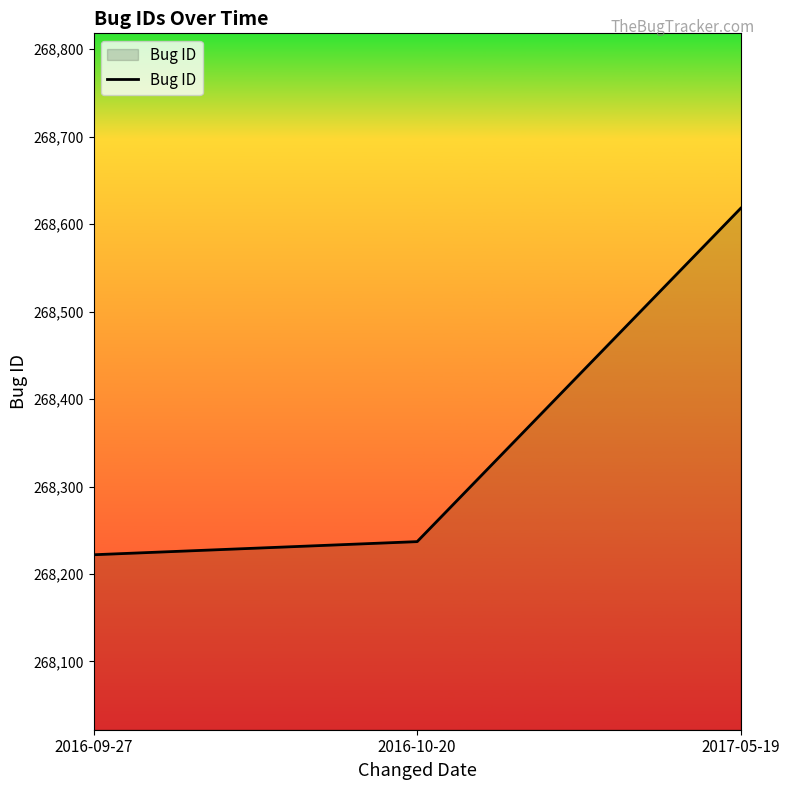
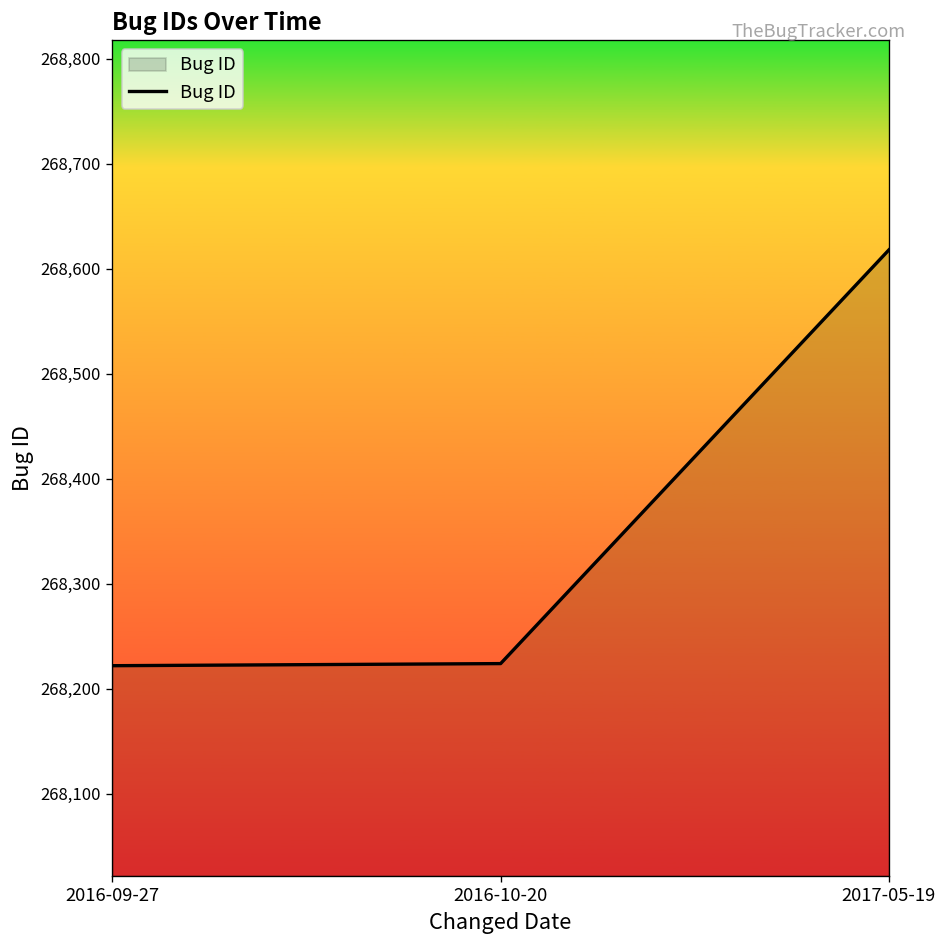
2016-10-20: 268,240 -> 268,220
